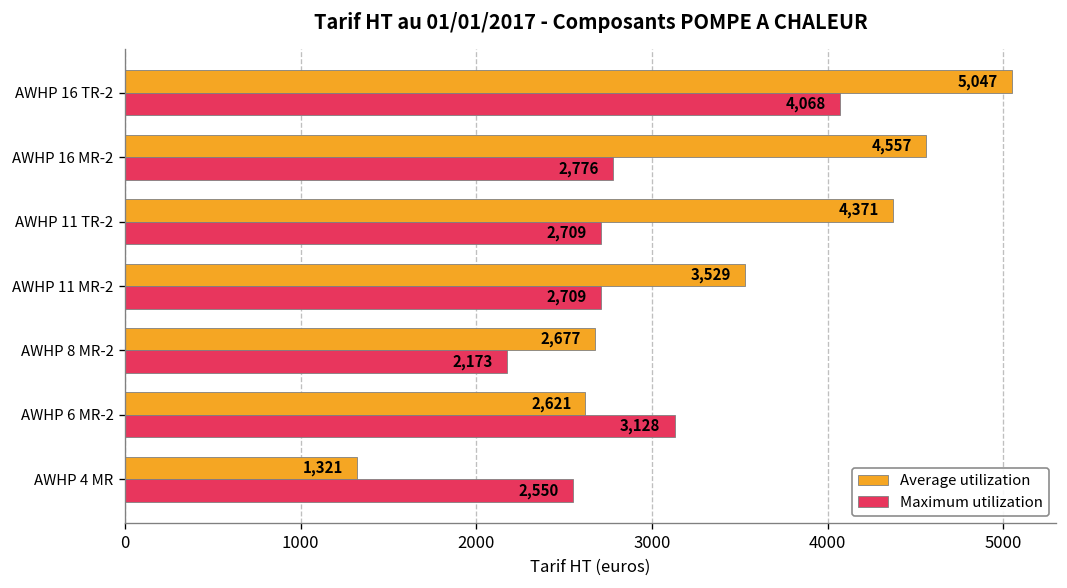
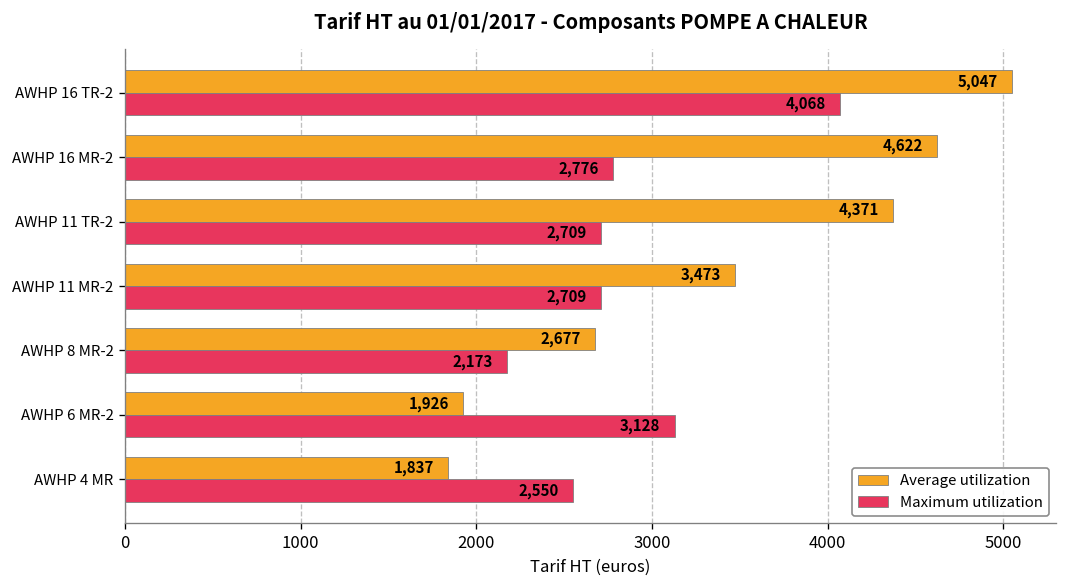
Average utilization, AWHP 16 MR-2: 4,557 -> 4,622
Average utilization, AWHP 11 MR-2: 3,529 -> 3,473
Average utilization, AWHP 6 MR-2: 2,621 -> 1,926
Average utilization, AWHP 4 MR: 1,321 -> 1,837
